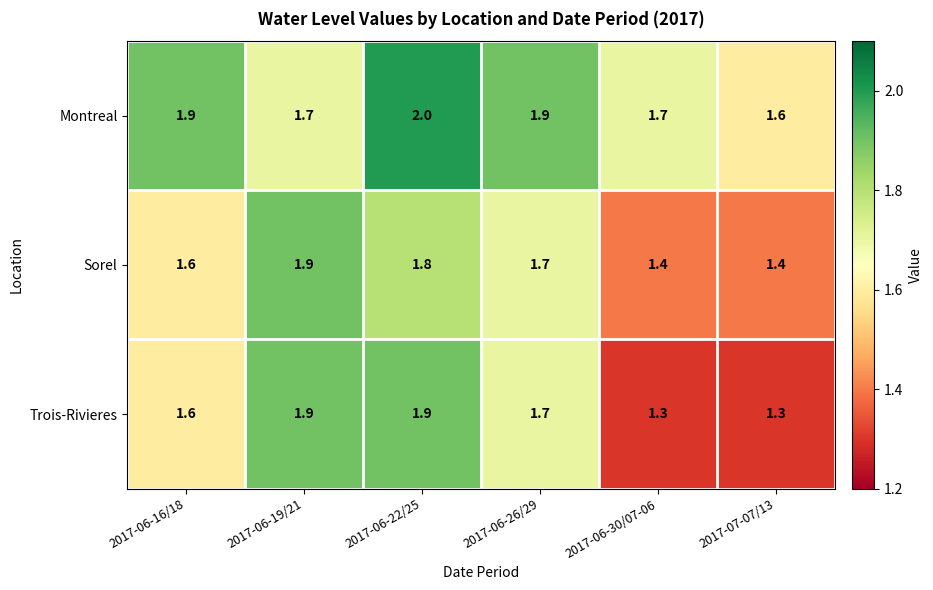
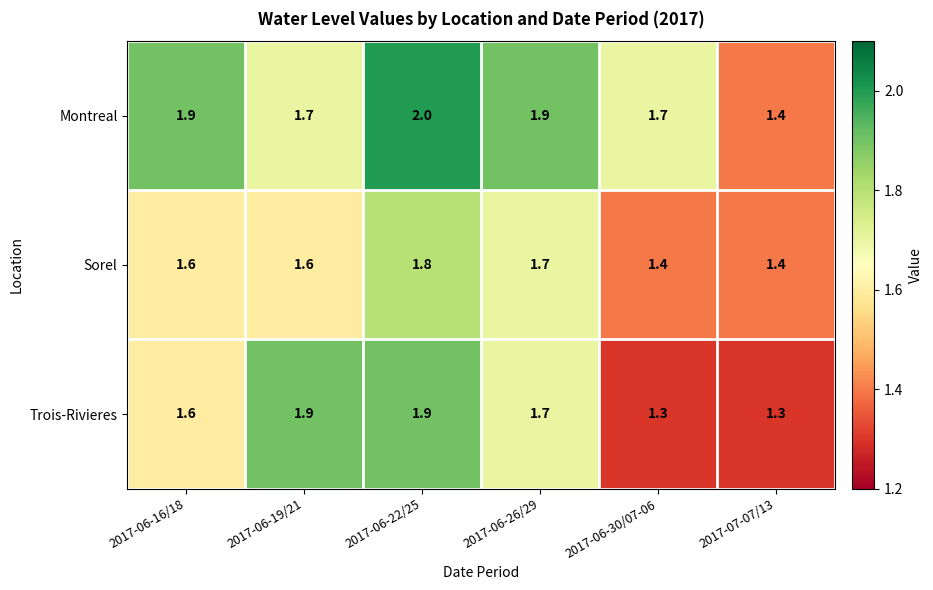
Montreal, 2017-07-07/13: 1.6 -> 1.4
Sorel, 2017-06-19/21: 1.9 -> 1.6
